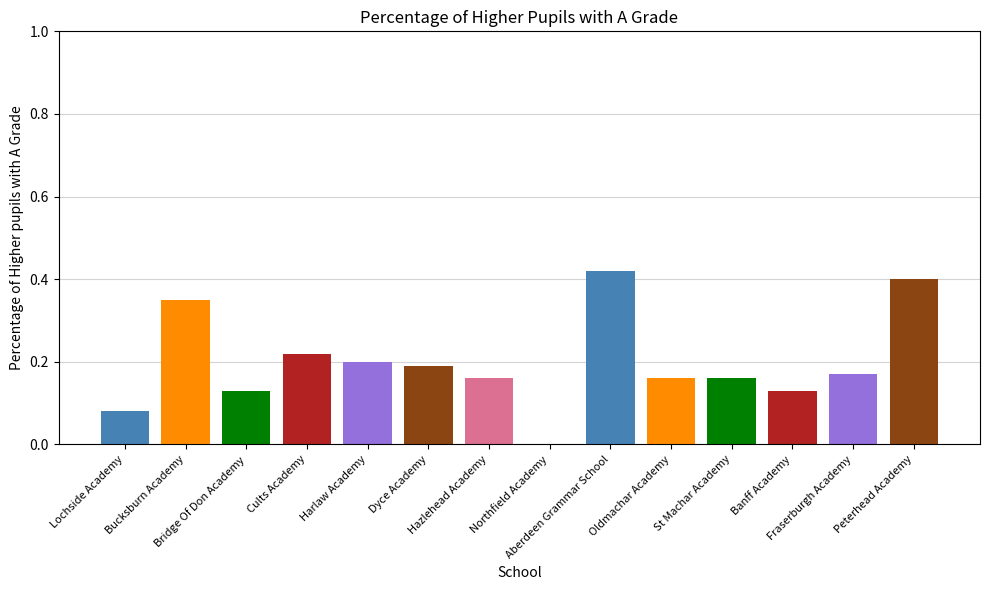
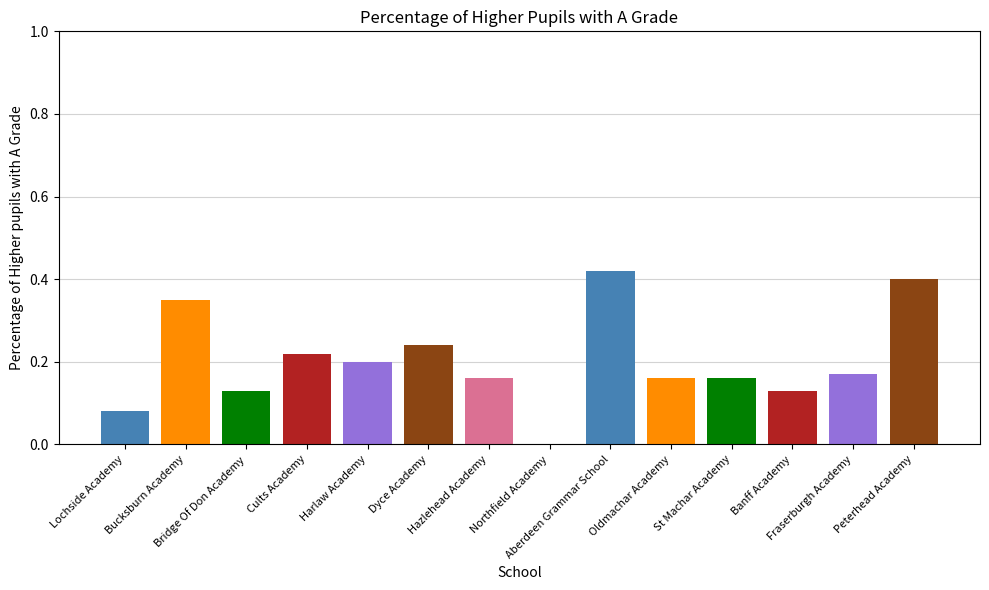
Dyce Academy: 0.19 -> 0.24
